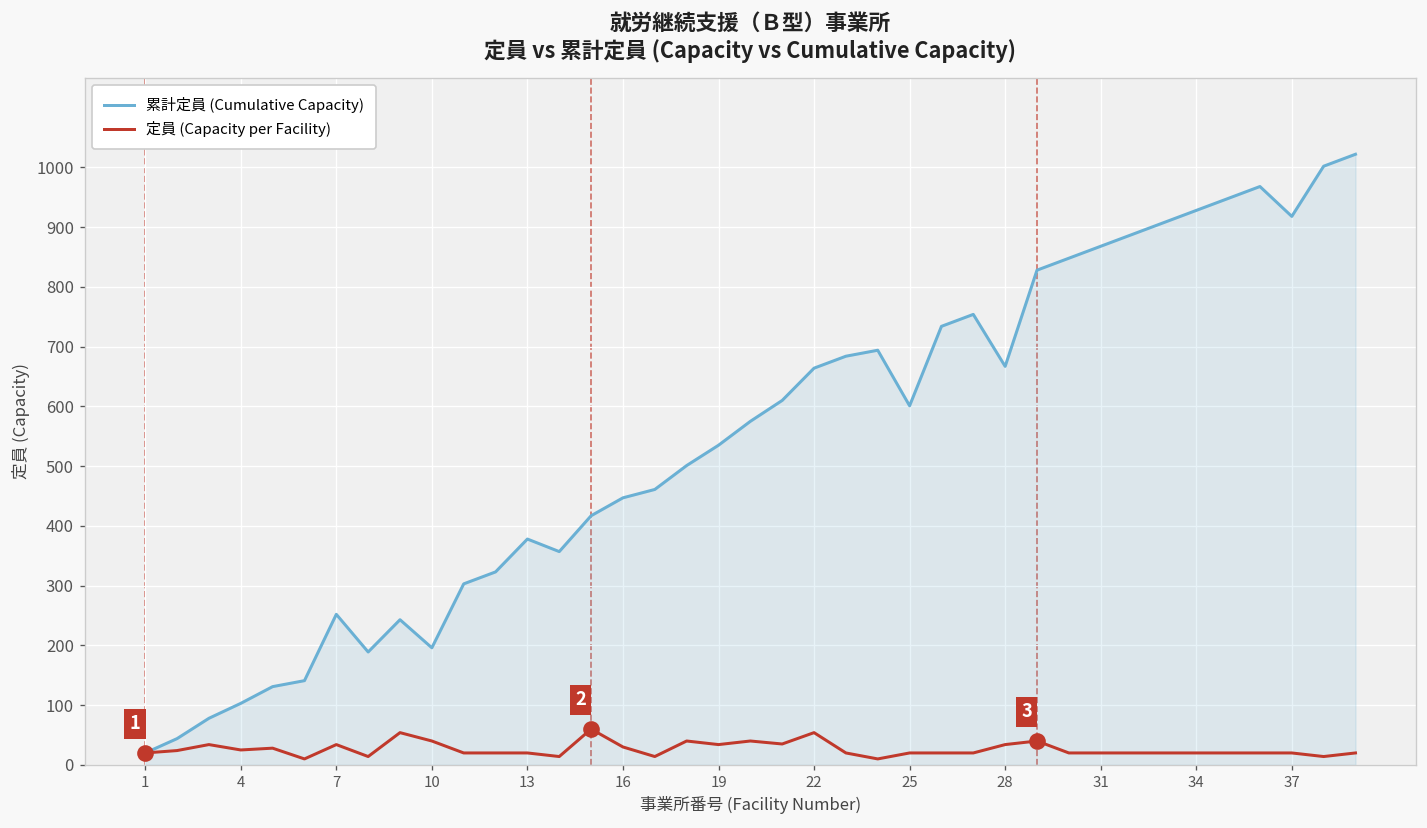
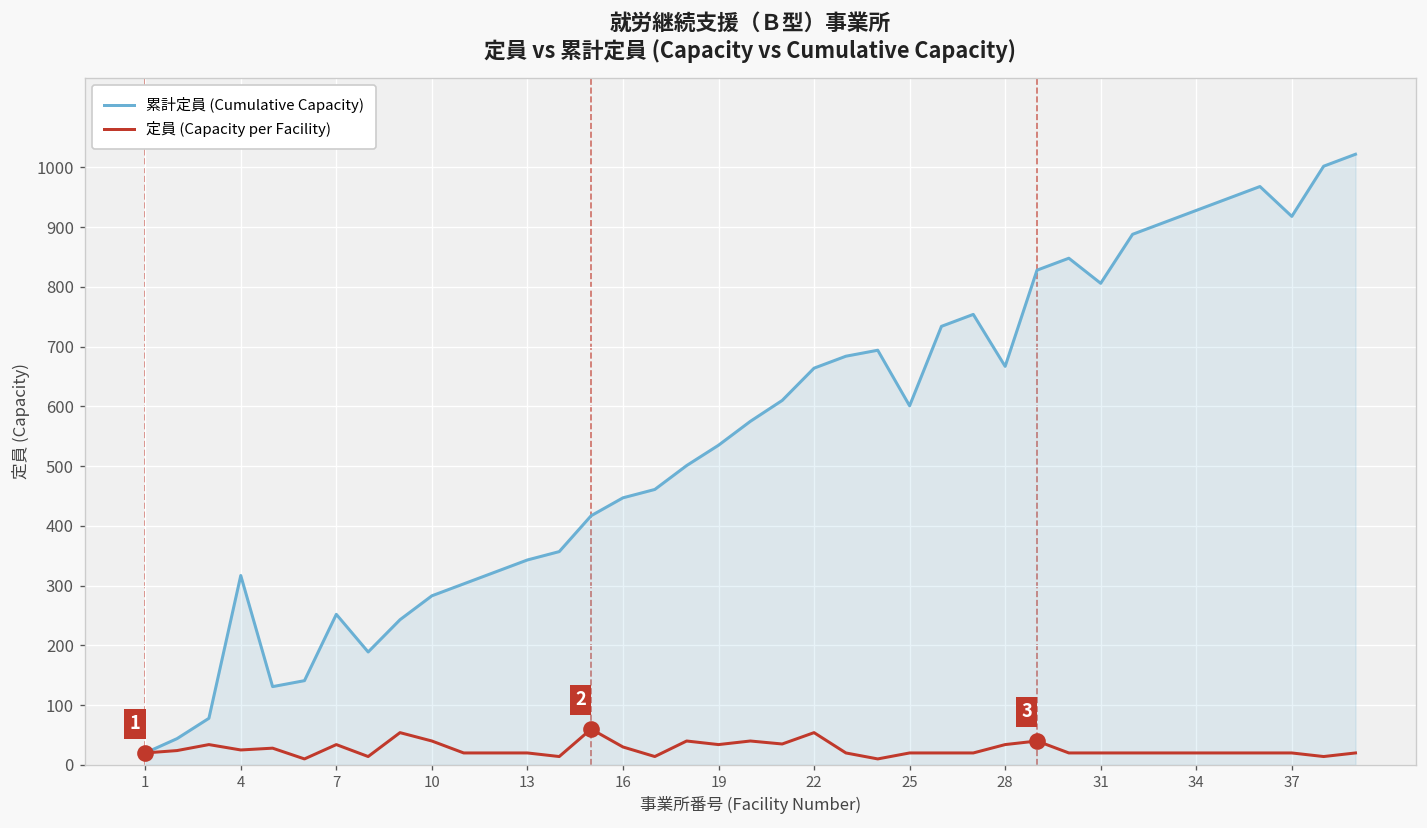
累計定員 (Cumulative Capacity), 4: 100 -> 320
累計定員 (Cumulative Capacity), 10: 200 -> 280
累計定員 (Cumulative Capacity), 13: 380 -> 340
累計定員 (Cumulative Capacity), 31: 870 -> 810
